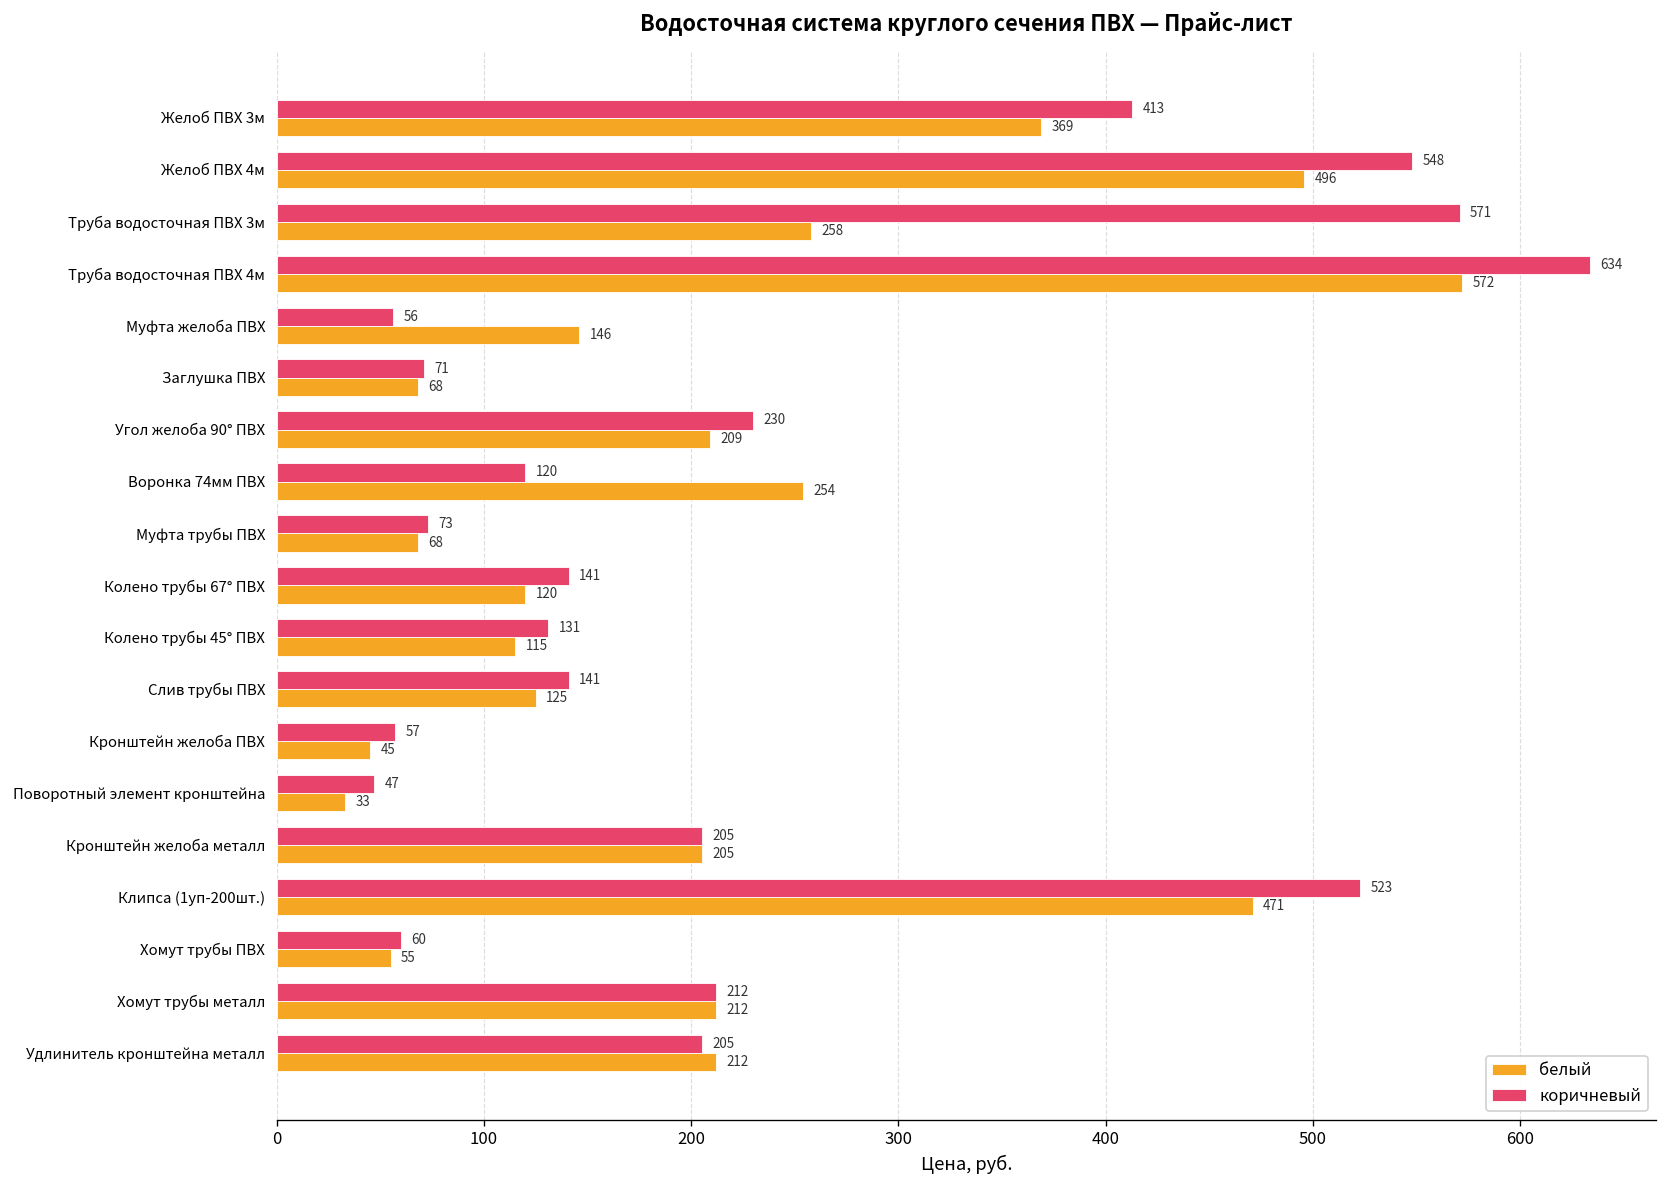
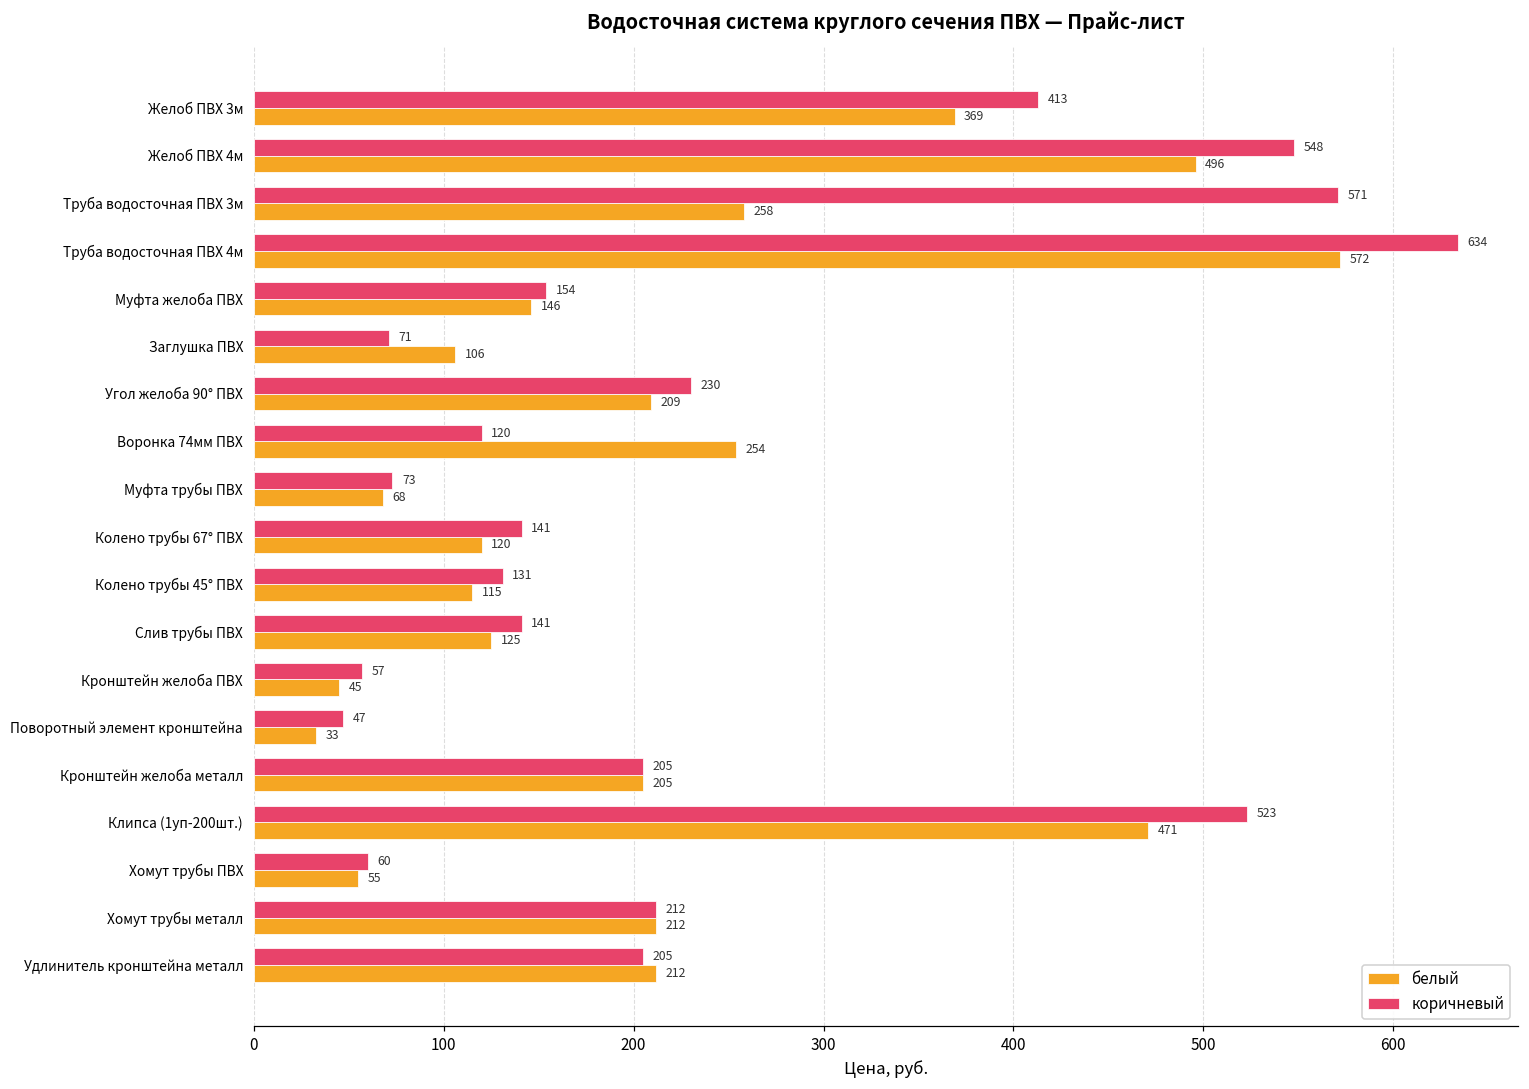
коричневый, Муфта желоба ПВХ: 56 -> 154
белый, Заглушка ПВХ: 68 -> 106
